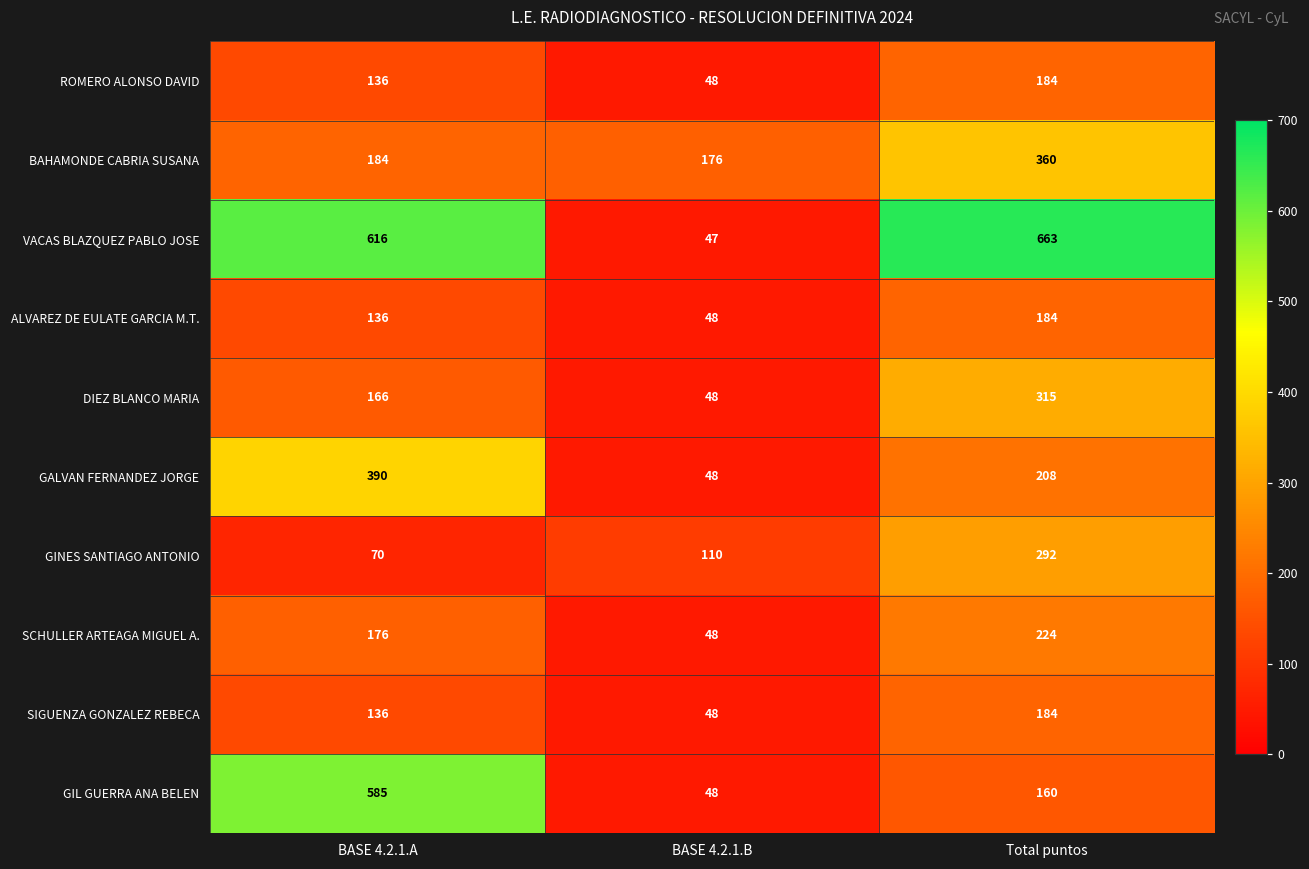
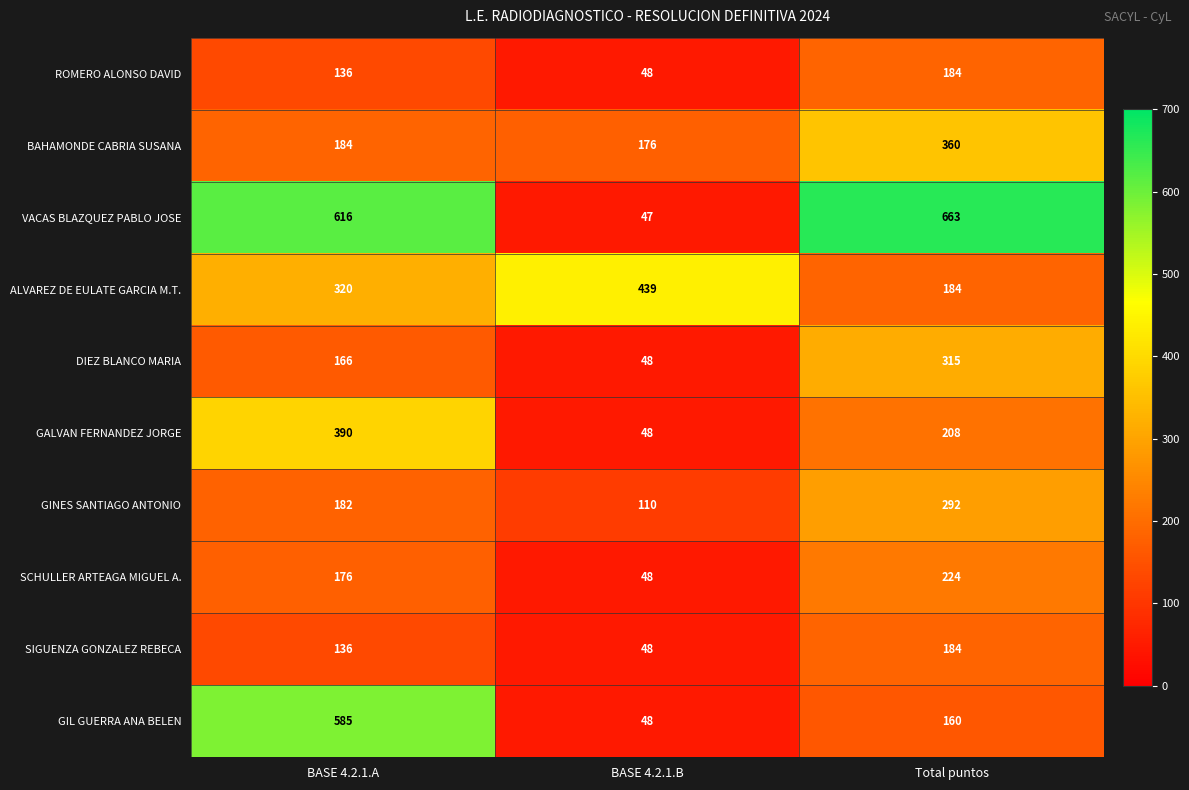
ALVAREZ DE EULATE GARCIA M.T., BASE 4.2.1.A: 136 -> 320
ALVAREZ DE EULATE GARCIA M.T., BASE 4.2.1.B: 48 -> 439
GINES SANTIAGO ANTONIO, BASE 4.2.1.A: 70 -> 182
